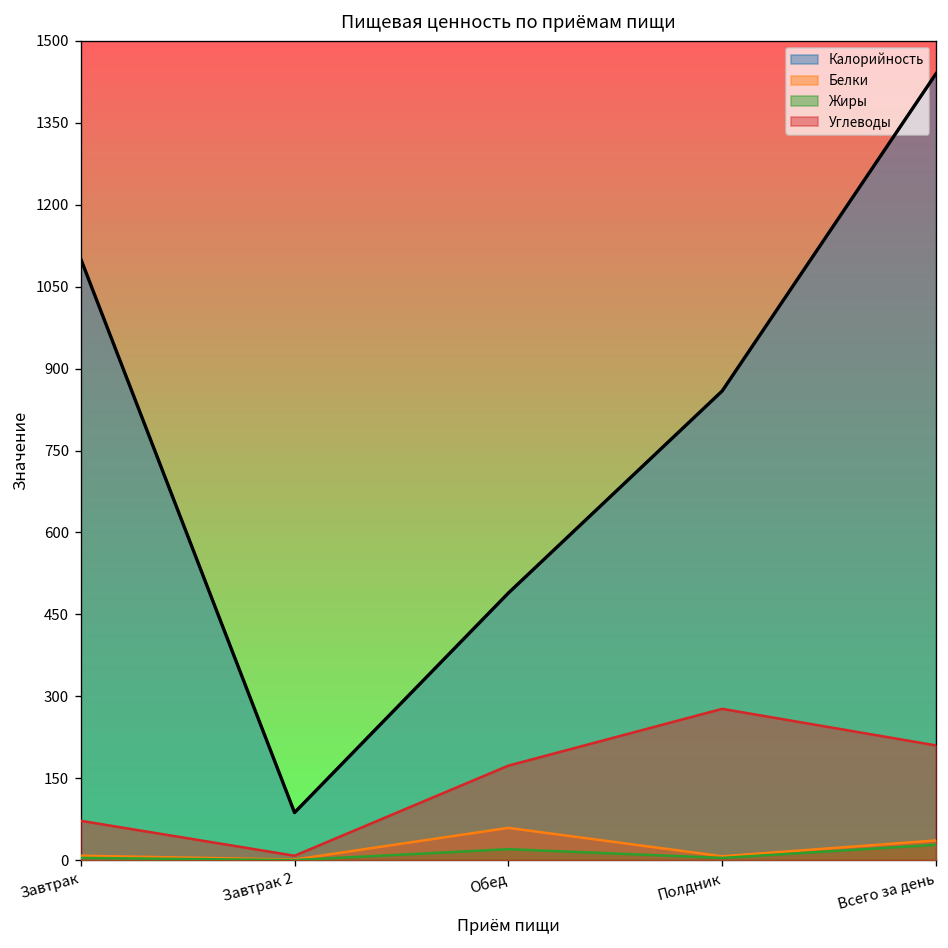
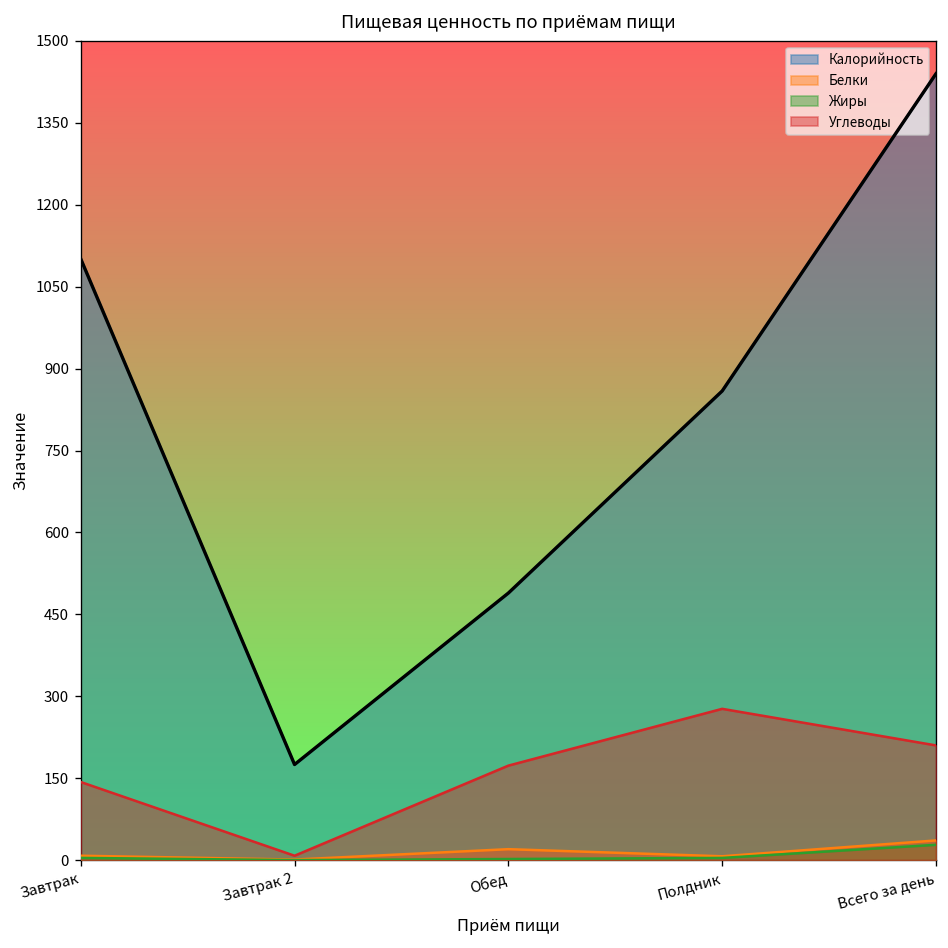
Углеводы, Завтрак: 70 -> 140
Калорийность, Завтрак 2: 90 -> 180
Белки, Обед: 60 -> 20
Жиры, Обед: 20 -> 0
